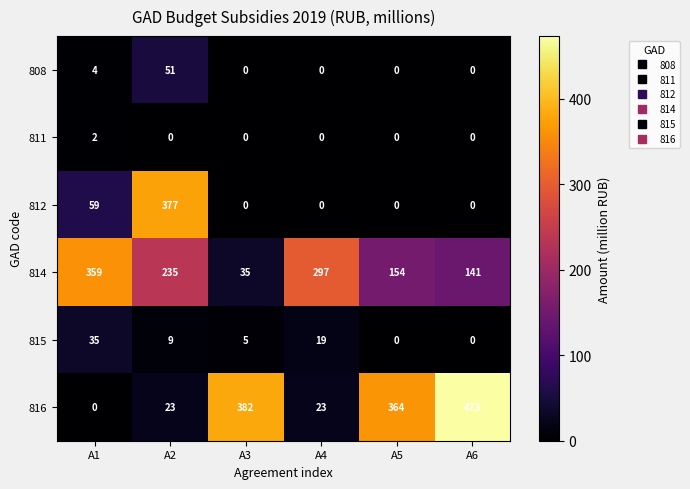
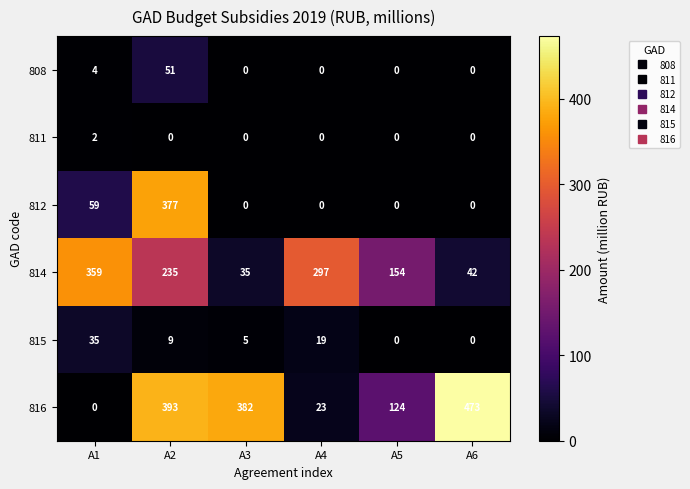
814, A6: 141 -> 42
816, A2: 23 -> 393
816, A5: 364 -> 124
